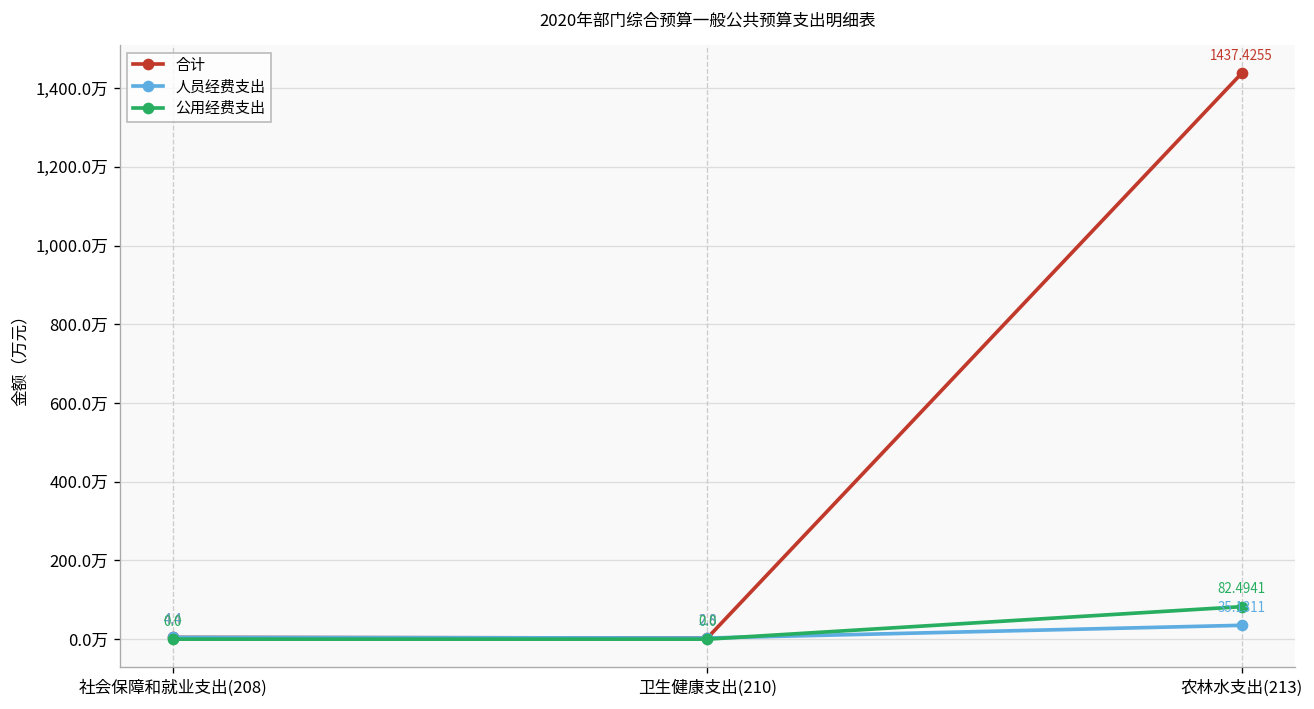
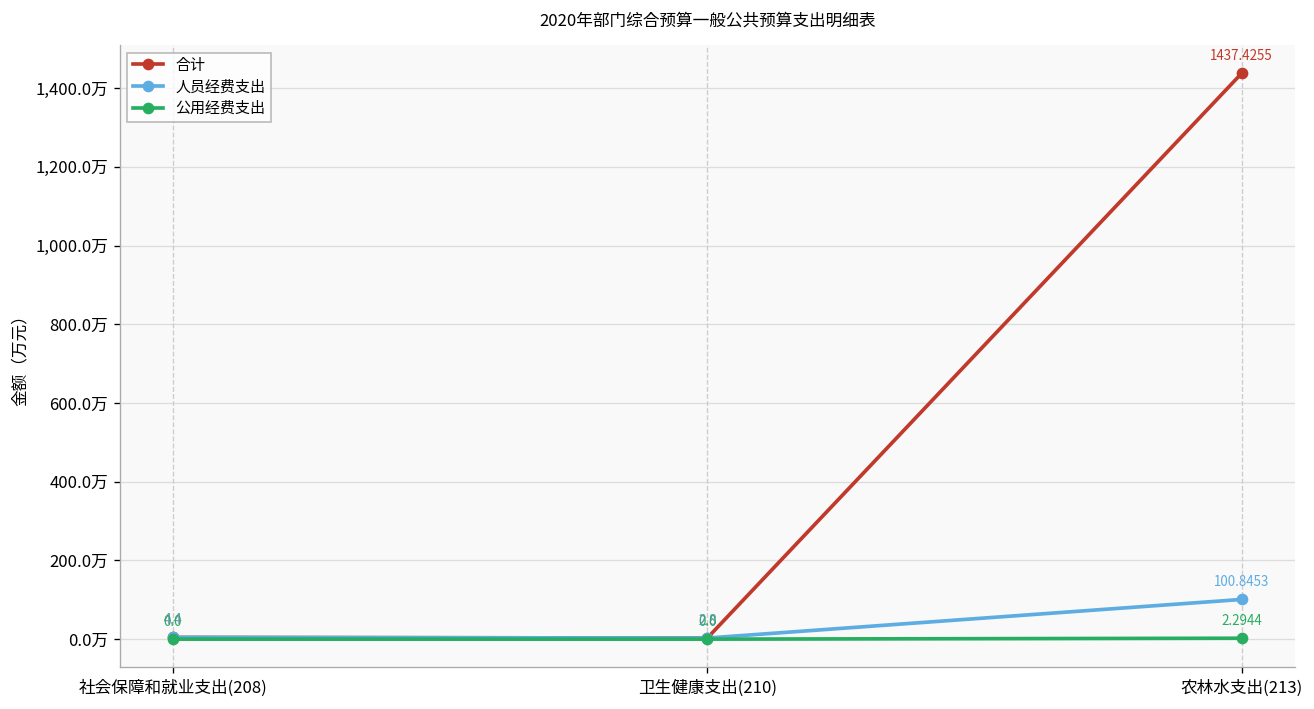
人员经费支出, 农林水支出(213): 35.1311 -> 100.8453
公用经费支出, 农林水支出(213): 82.4941 -> 2.2944
